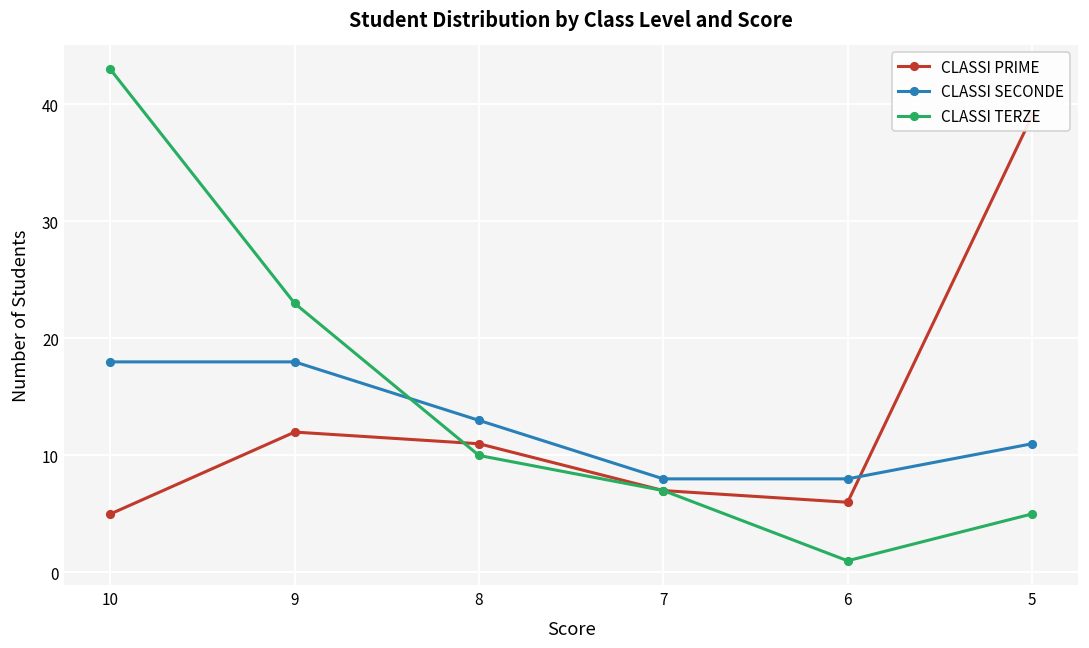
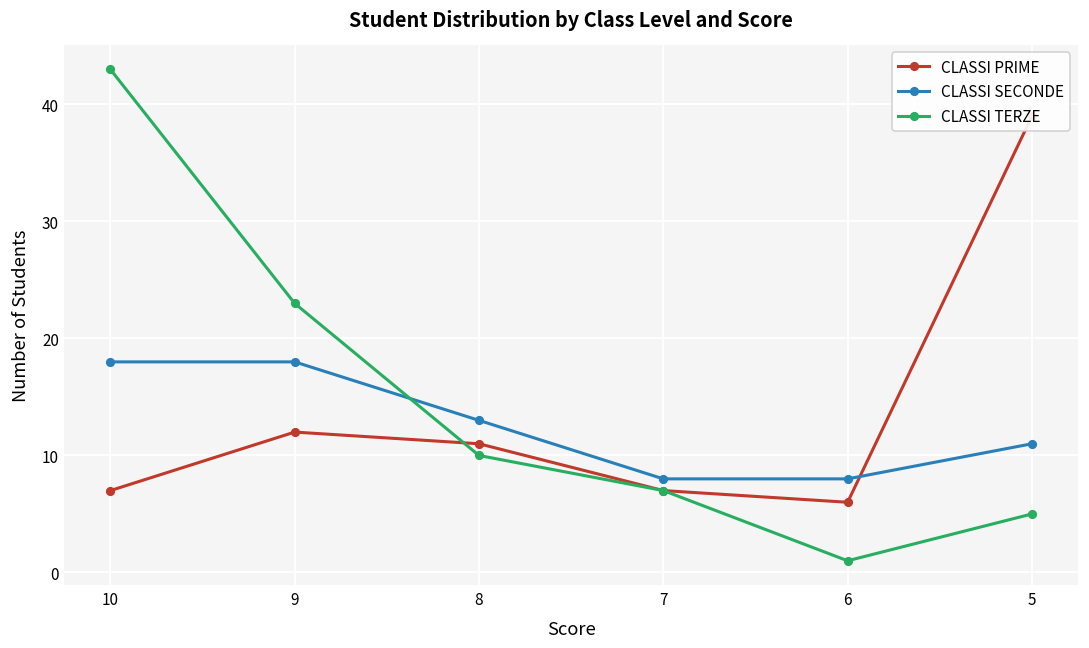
CLASSI PRIME, 10: 5 -> 7
